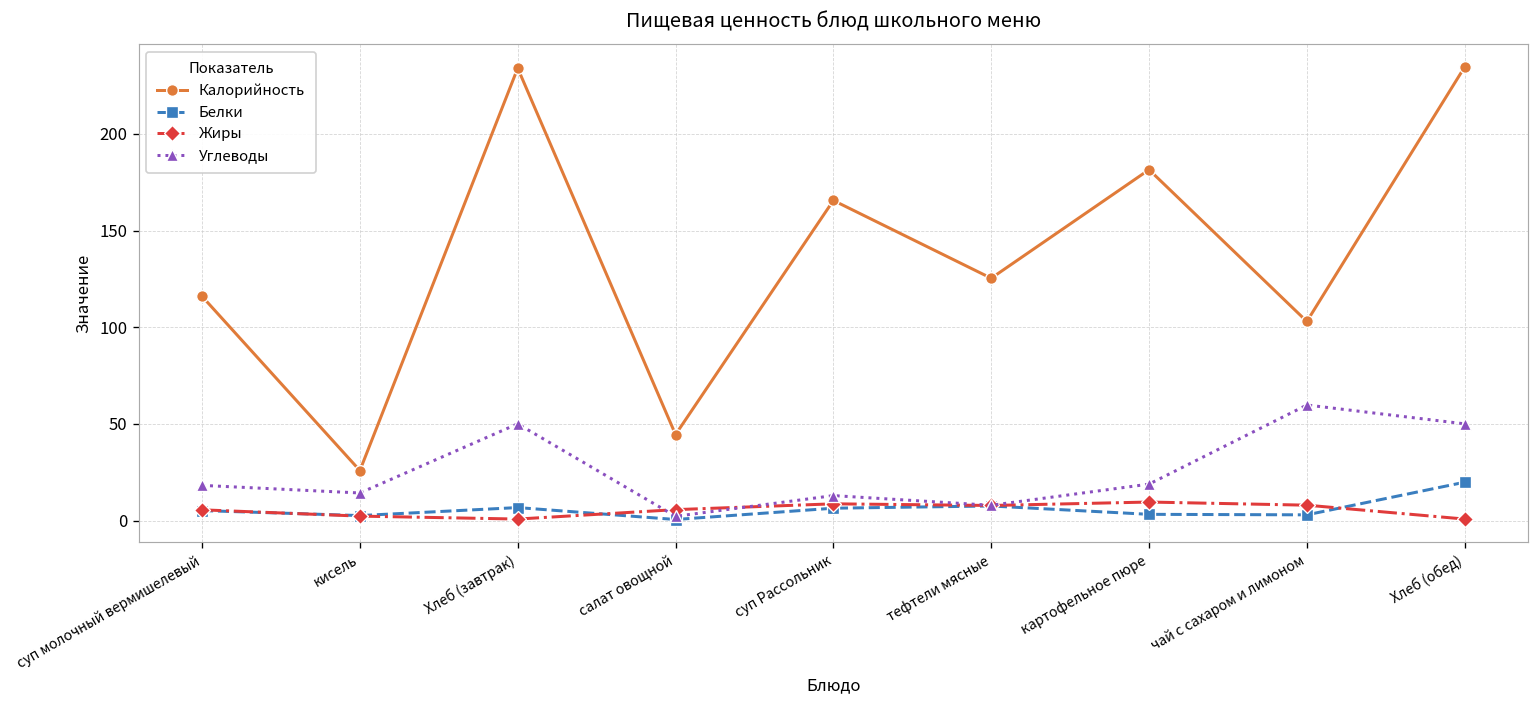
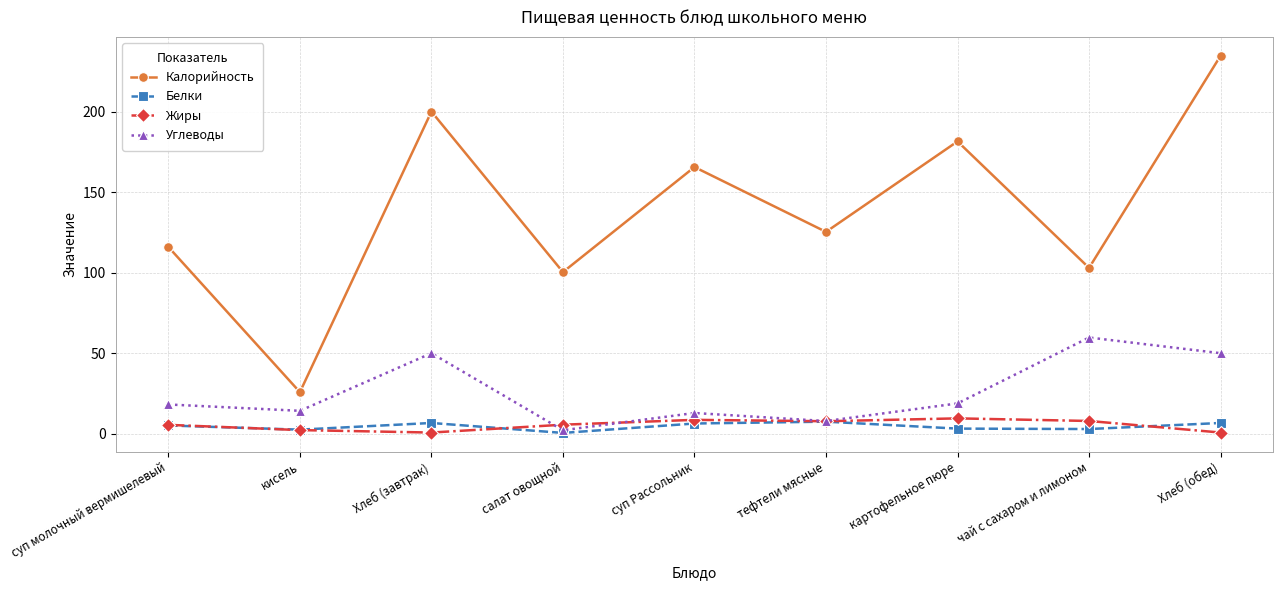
Калорийность, Хлеб (завтрак): 234 -> 200
Калорийность, салат овощной: 45 -> 100
Белки, Хлеб (обед): 20 -> 7
